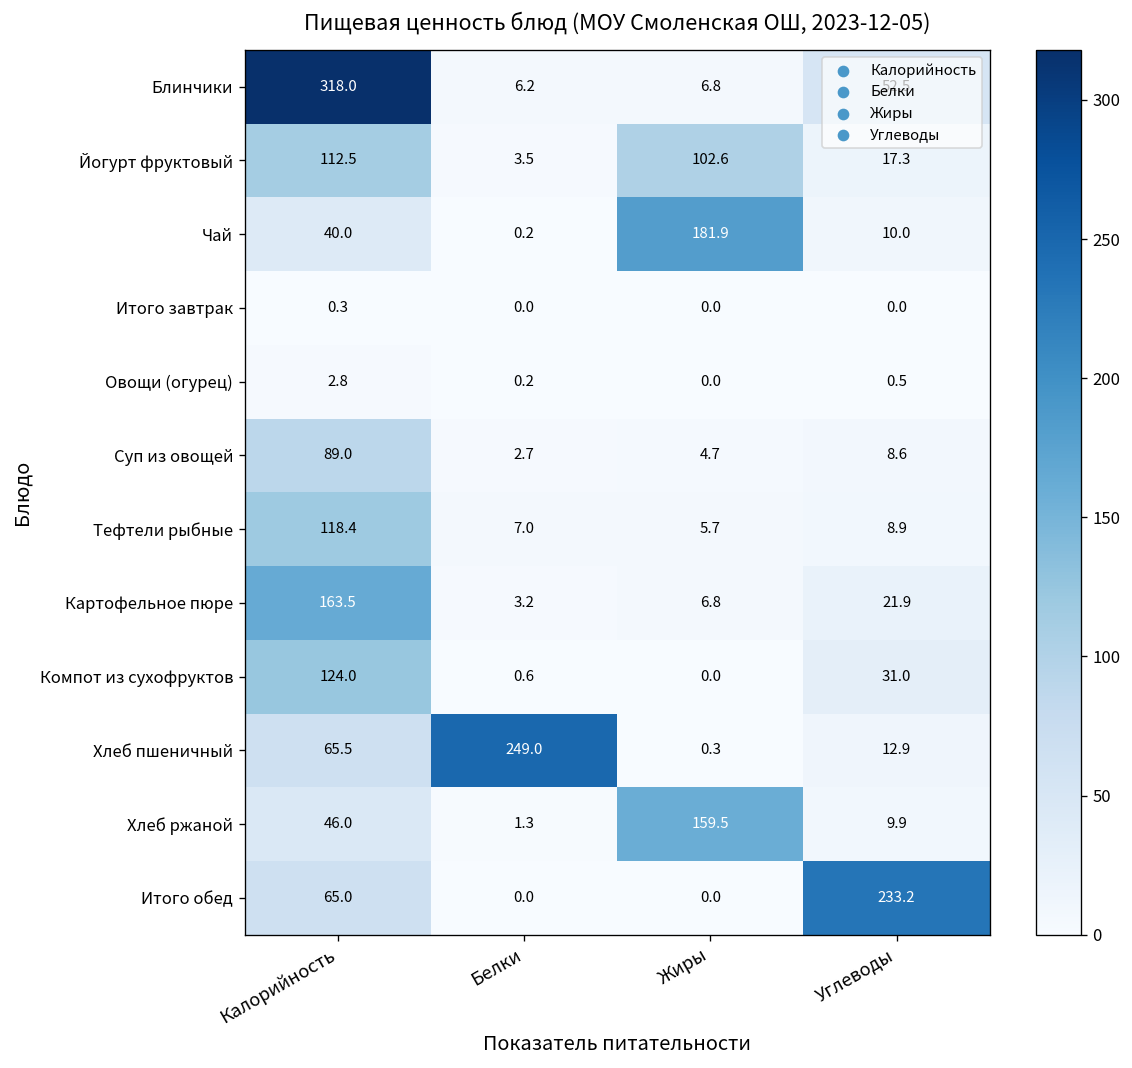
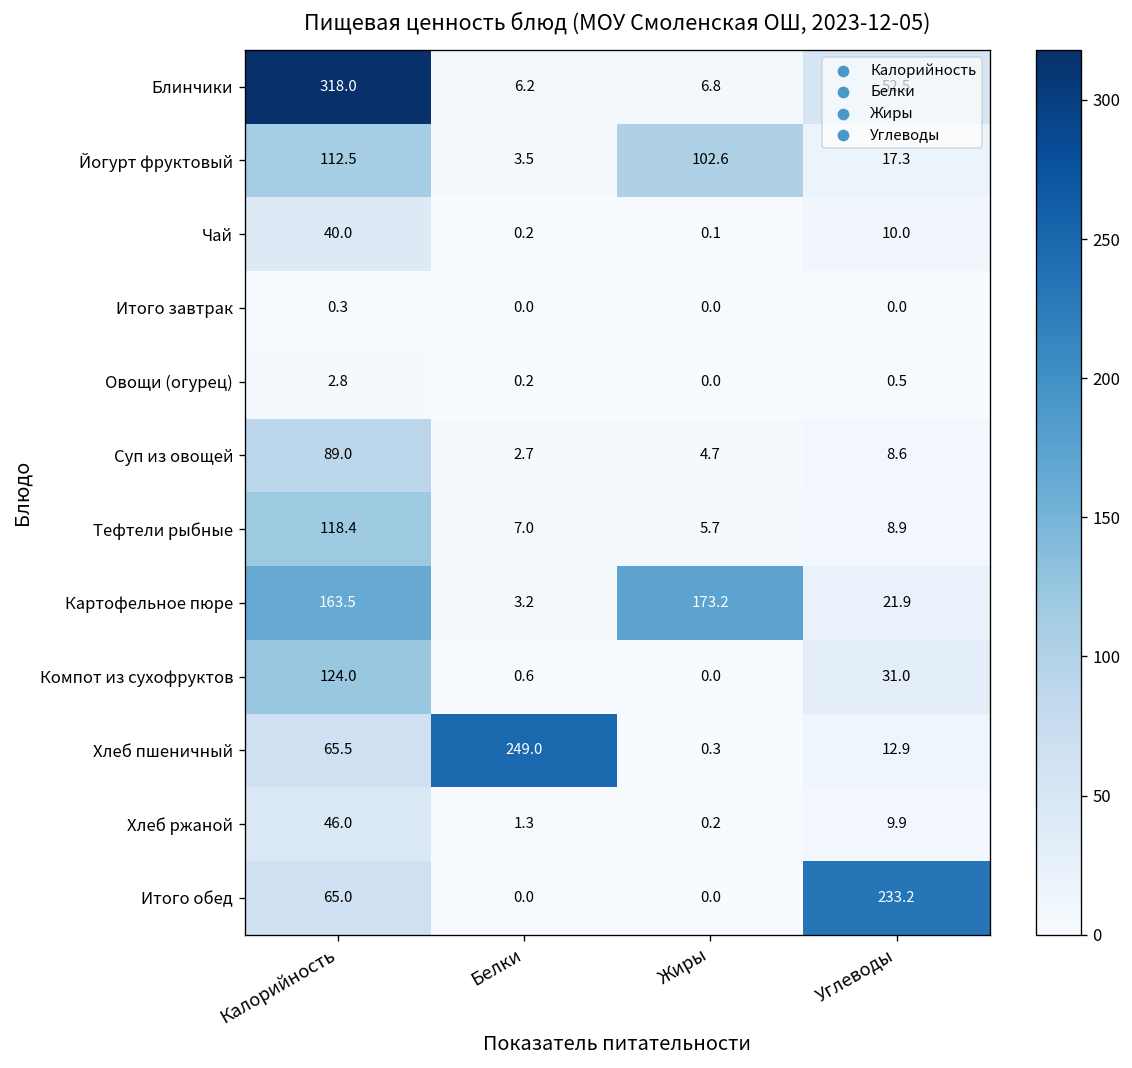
Чай, Жиры: 181.9 -> 0.1
Картофельное пюре, Жиры: 6.8 -> 173.2
Хлеб ржаной, Жиры: 159.5 -> 0.2
